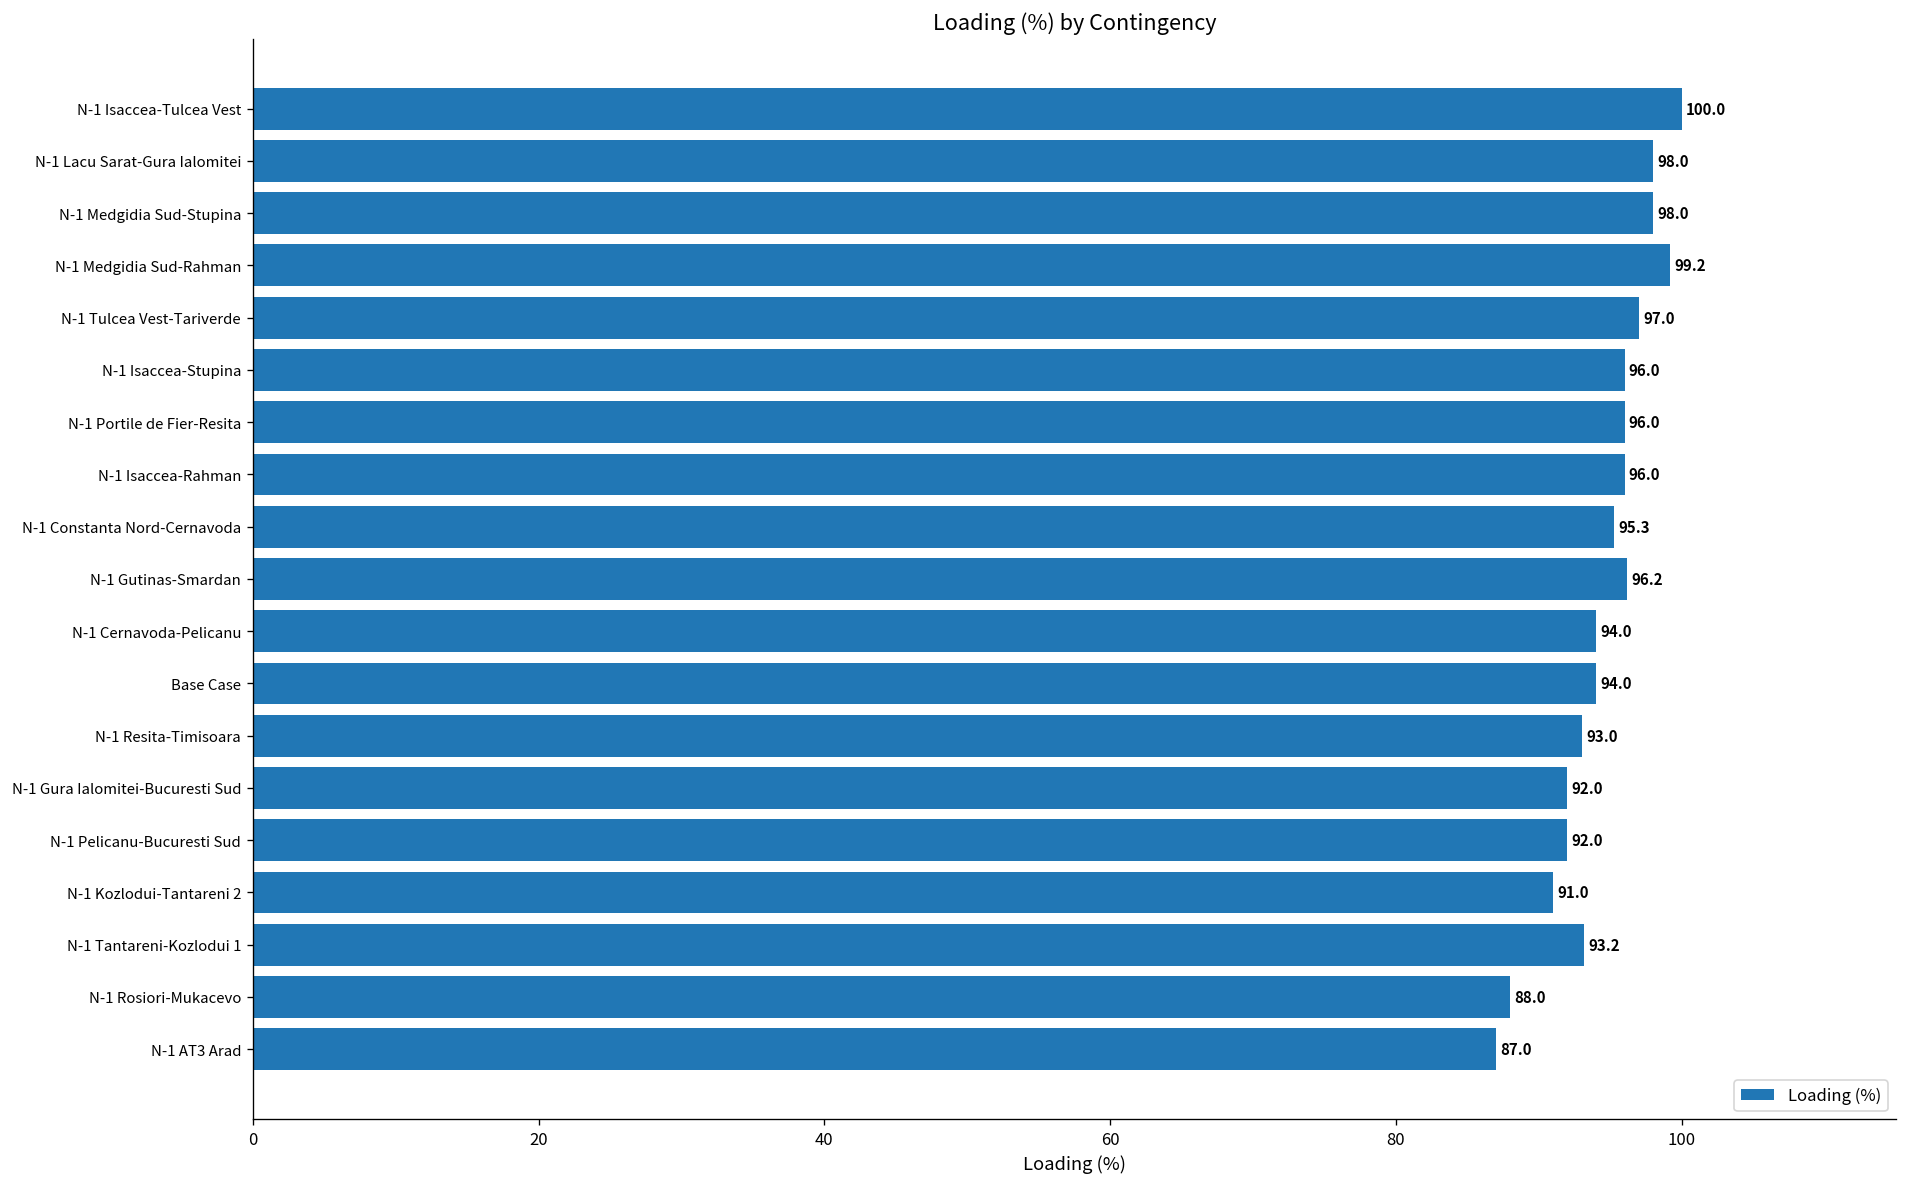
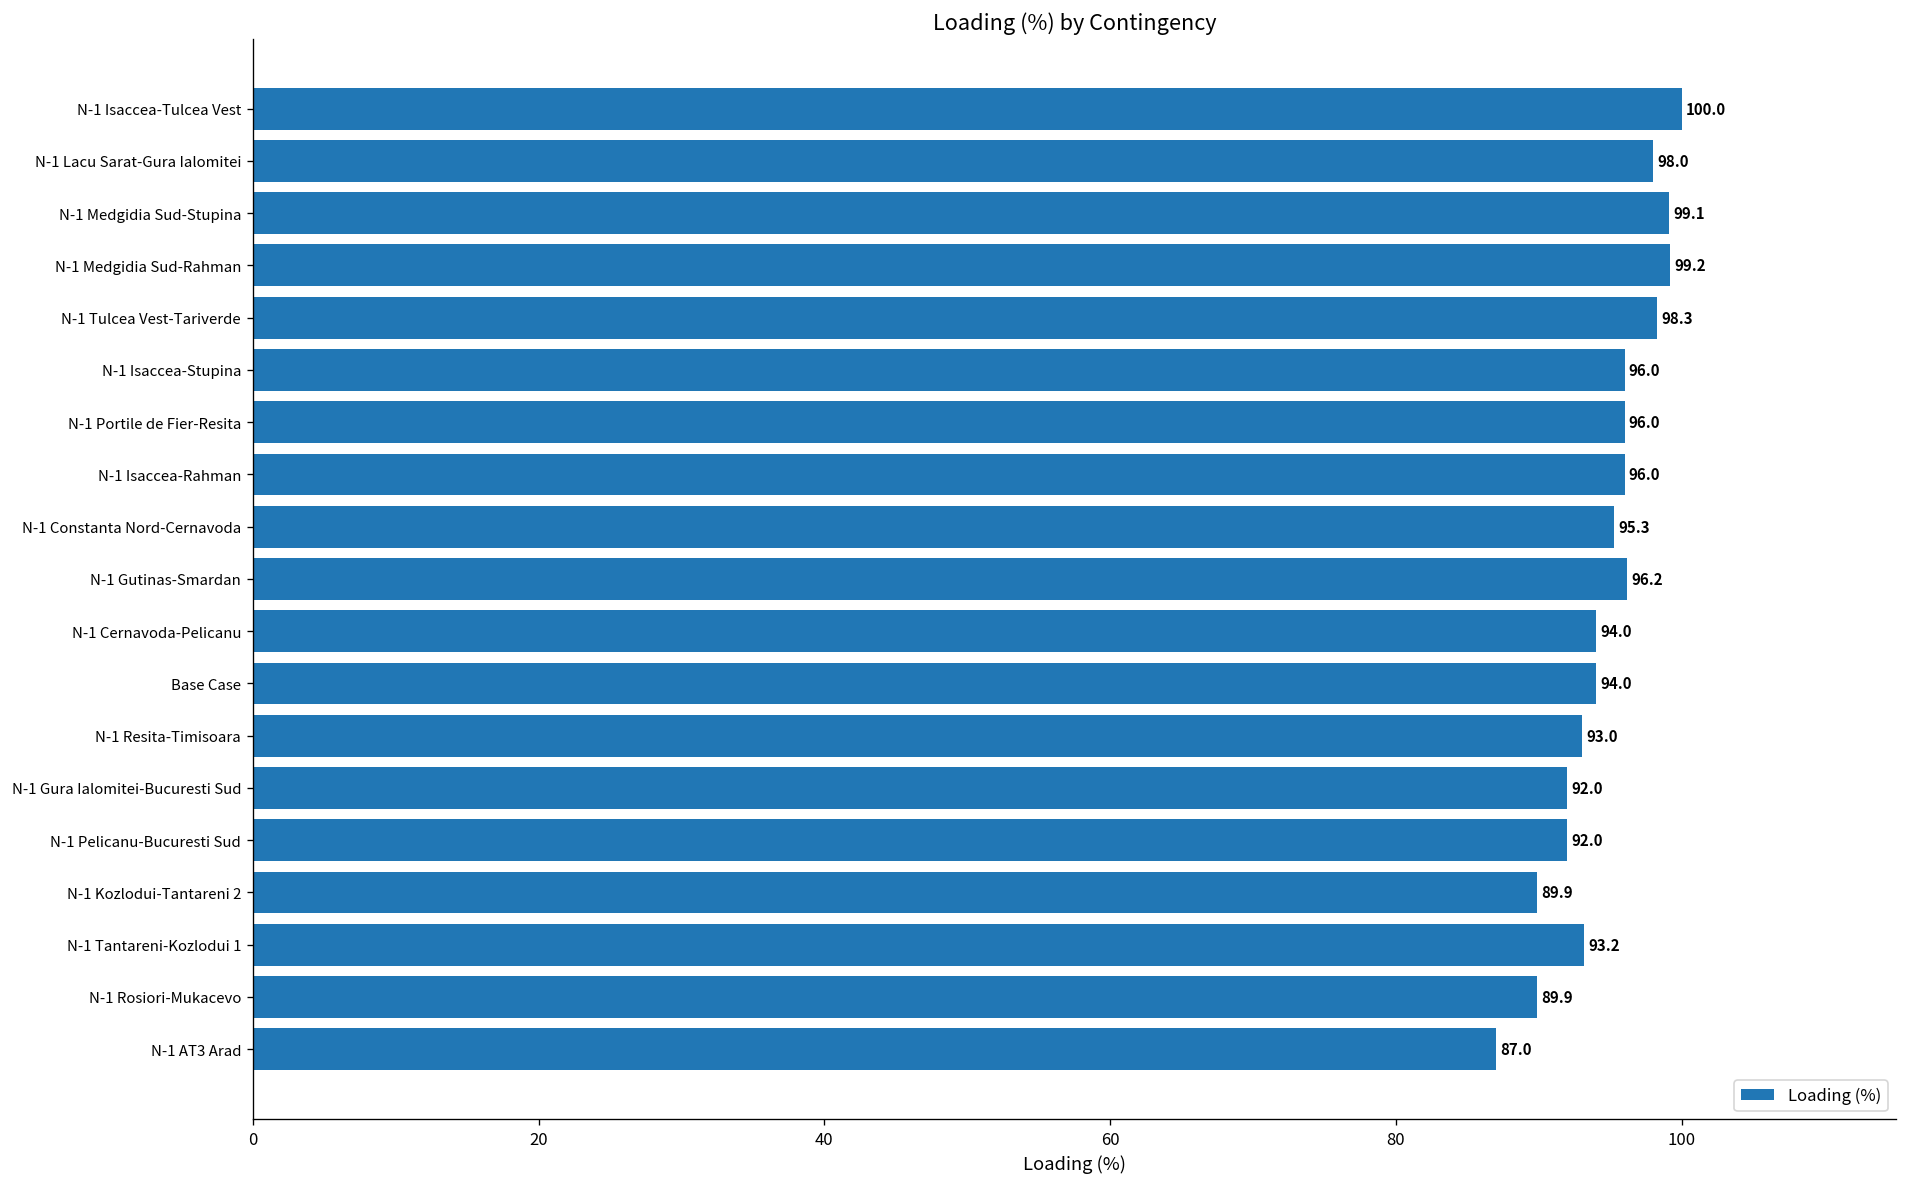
N-1 Medgidia Sud-Stupina: 98.0 -> 99.1
N-1 Tulcea Vest-Tariverde: 97.0 -> 98.3
N-1 Kozlodui-Tantareni 2: 91.0 -> 89.9
N-1 Rosiori-Mukacevo: 88.0 -> 89.9
